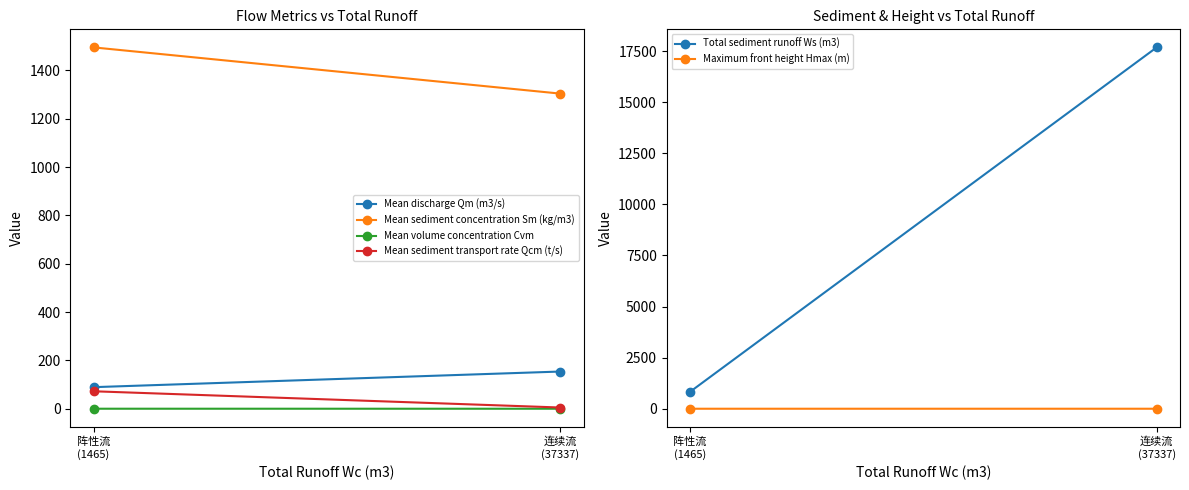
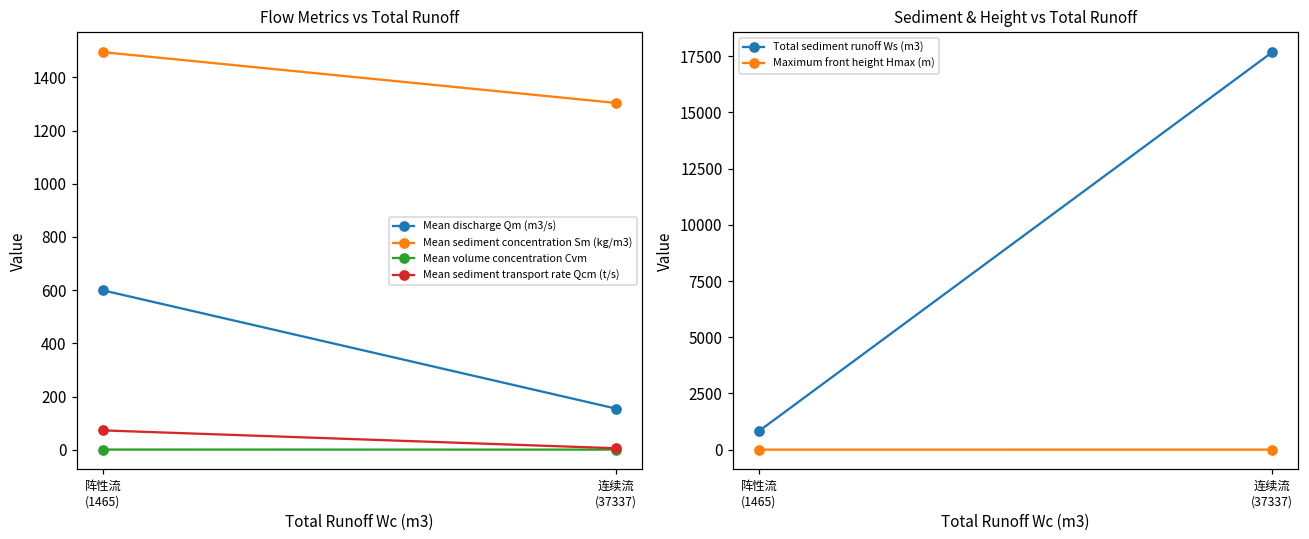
Flow Metrics vs Total Runoff, Mean discharge Qm (m3/s), 阵性流 (1465): 90 -> 600
